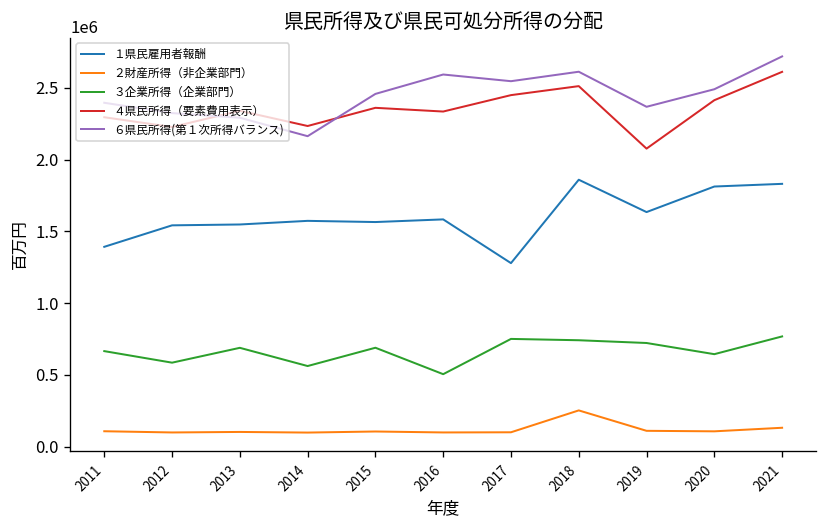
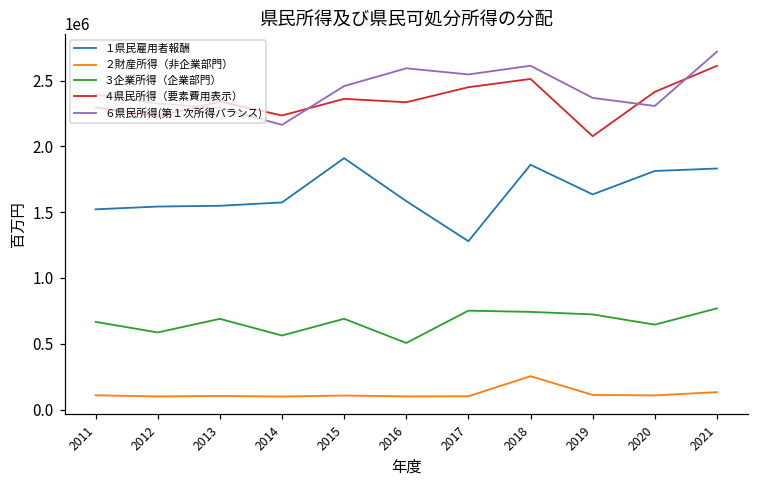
１県民雇用者報酬, 2011: 1390000 -> 1520000
１県民雇用者報酬, 2015: 1570000 -> 1910000
６県民所得(第１次所得バランス), 2020: 2490000 -> 2310000
